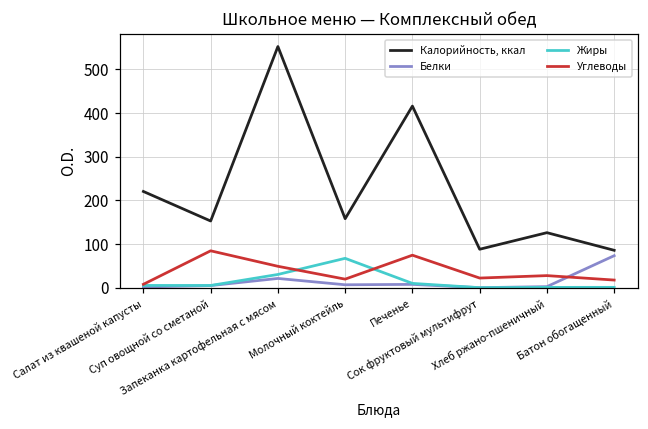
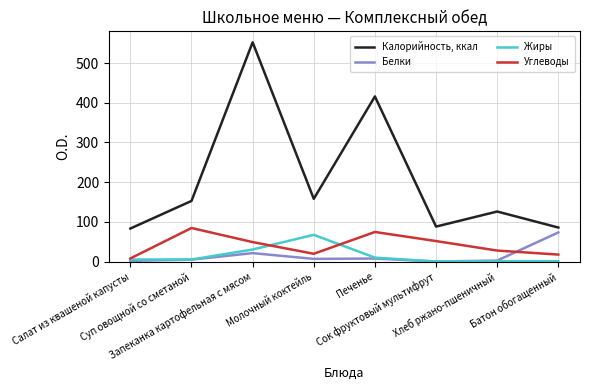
Калорийность, ккал, Салат из квашеной капусты: 220 -> 80
Углеводы, Сок фруктовый мультифрут: 20 -> 50
